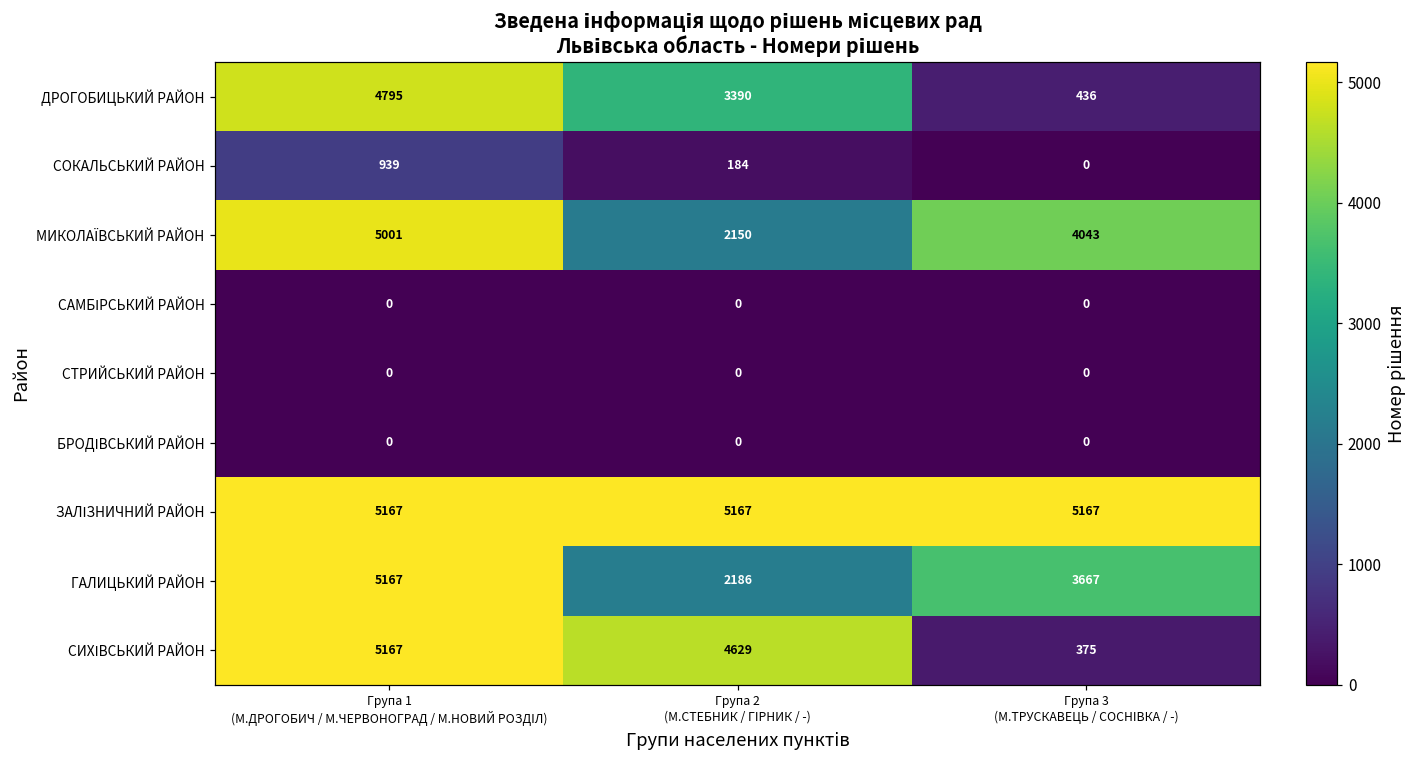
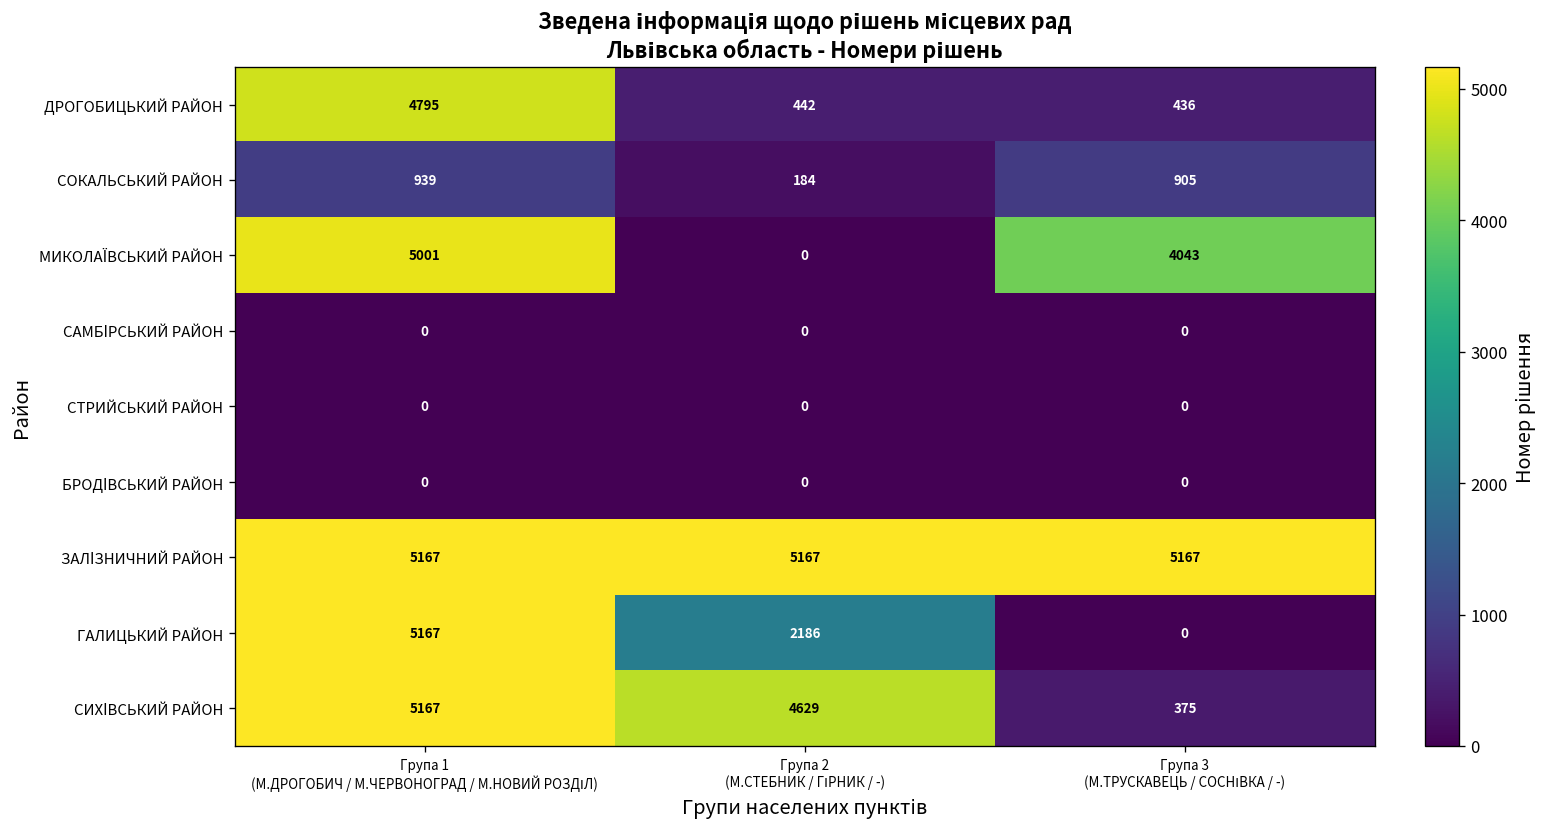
ДРОГОБИЦЬКИЙ РАЙОН, Група 2 (М.СТЕБНИК / ГІРНИК / -): 3390 -> 442
СОКАЛЬСЬКИЙ РАЙОН, Група 3 (М.ТРУСКАВЕЦЬ / СОСНІВКА / -): 0 -> 905
МИКОЛАЇВСЬКИЙ РАЙОН, Група 2 (М.СТЕБНИК / ГІРНИК / -): 2150 -> 0
ГАЛИЦЬКИЙ РАЙОН, Група 3 (М.ТРУСКАВЕЦЬ / СОСНІВКА / -): 3667 -> 0
